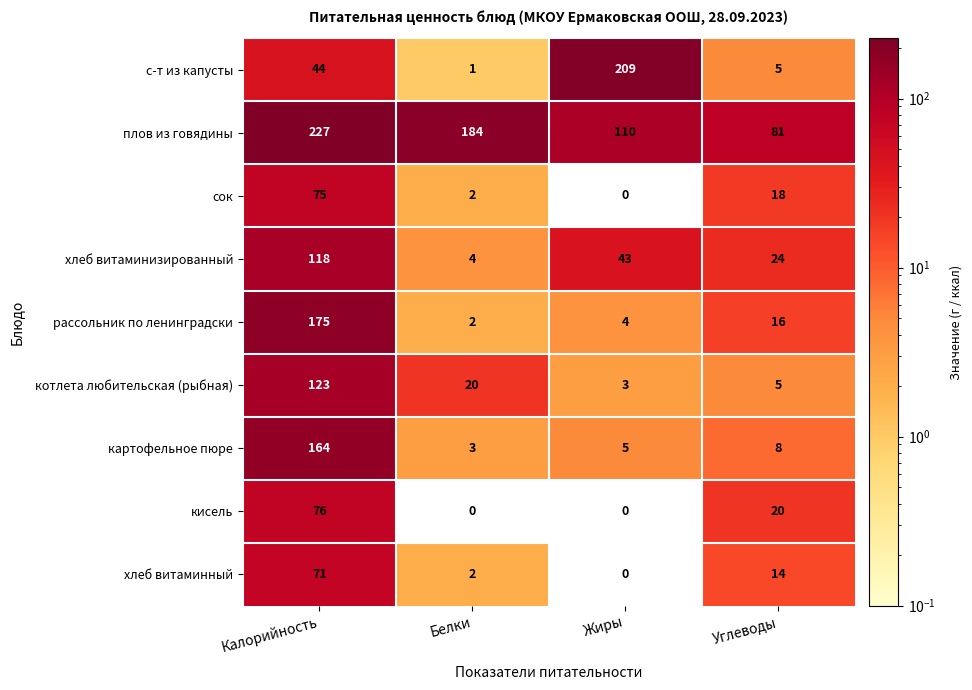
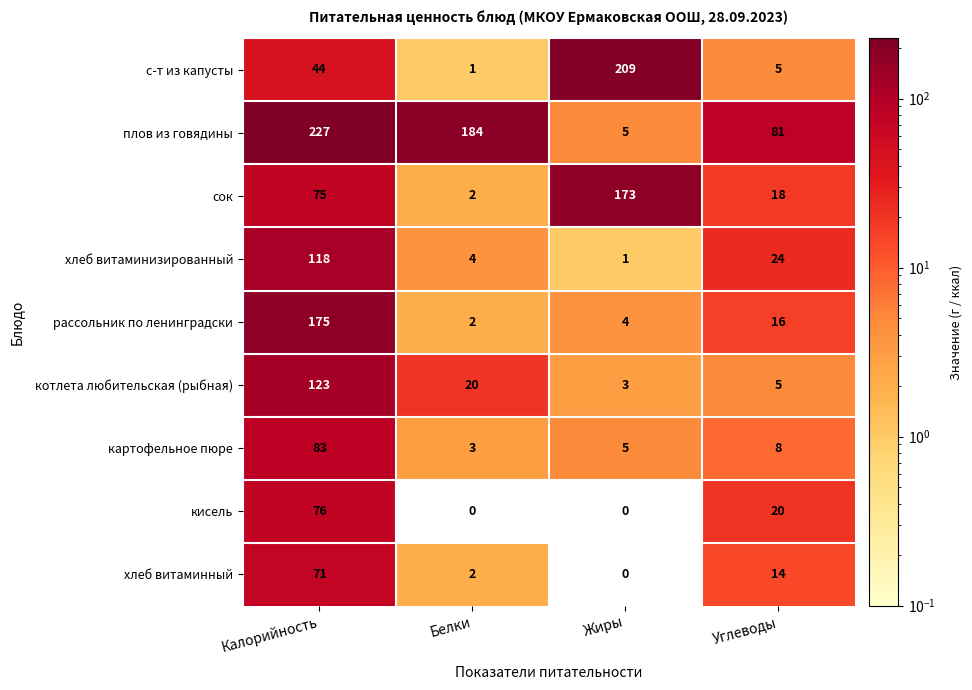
плов из говядины, Жиры: 110 -> 5
сок, Жиры: 0 -> 173
хлеб витаминизированный, Жиры: 43 -> 1
картофельное пюре, Калорийность: 164 -> 83
